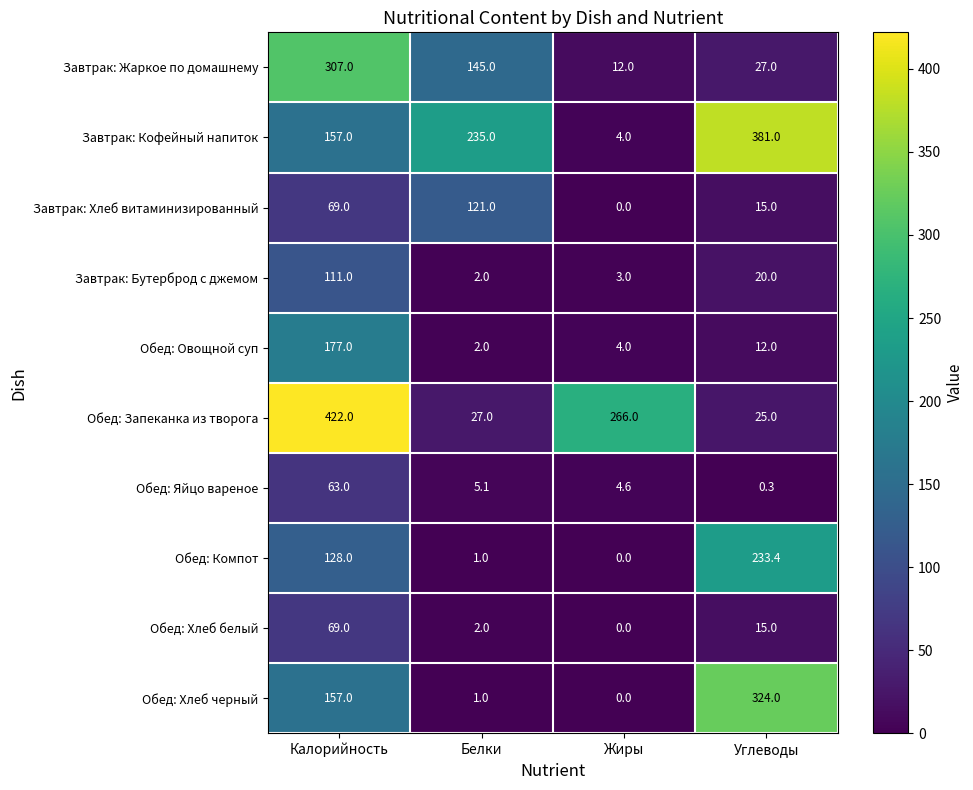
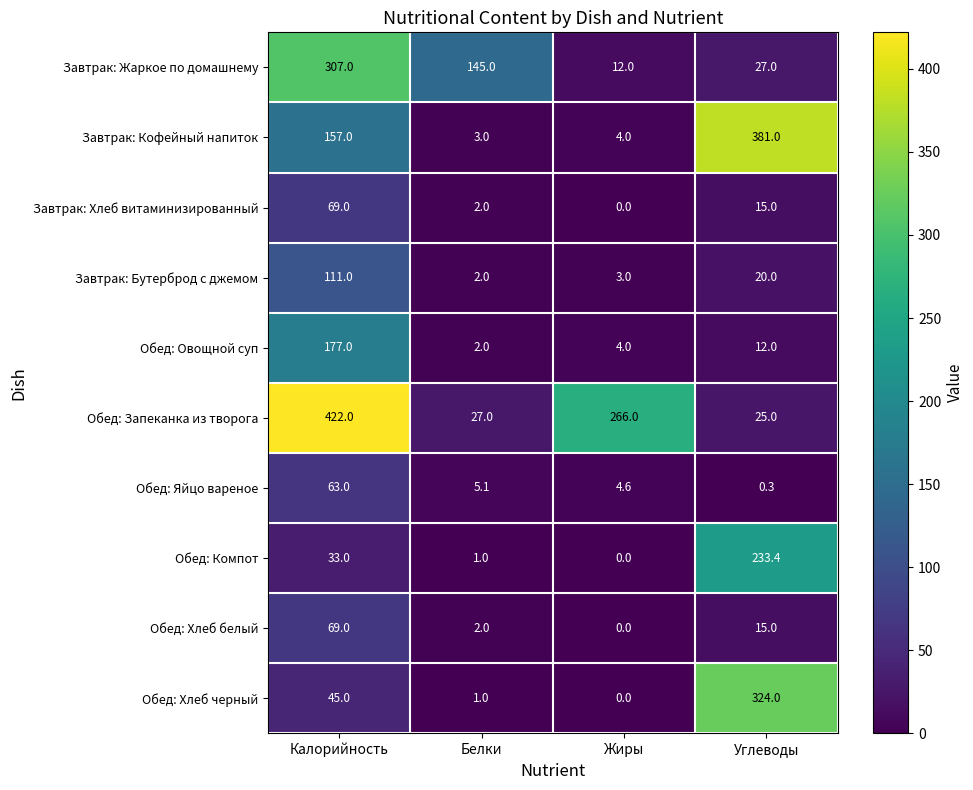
Завтрак: Кофейный напиток, Белки: 235.0 -> 3.0
Завтрак: Хлеб витаминизированный, Белки: 121.0 -> 2.0
Обед: Компот, Калорийность: 128.0 -> 33.0
Обед: Хлеб черный, Калорийность: 157.0 -> 45.0
